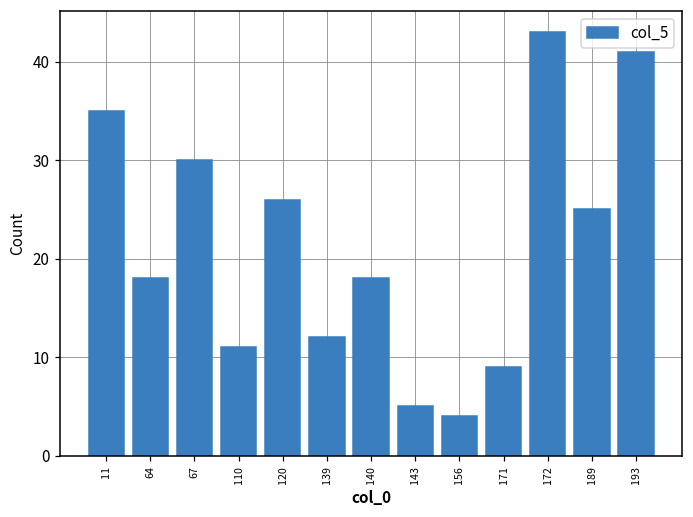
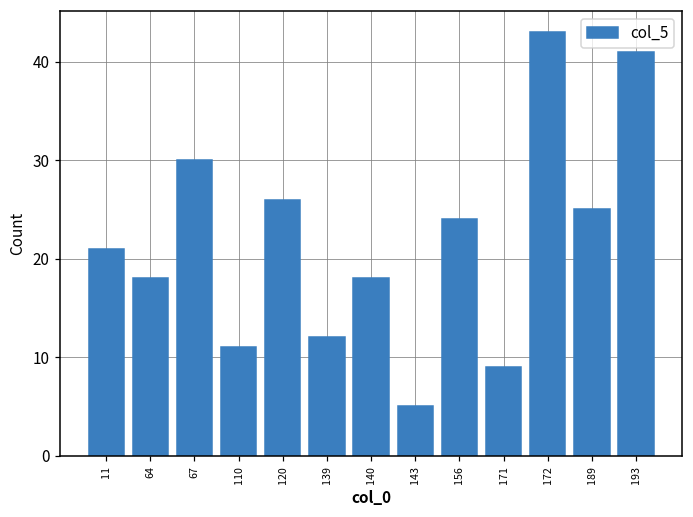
11: 35 -> 21
156: 4 -> 24
